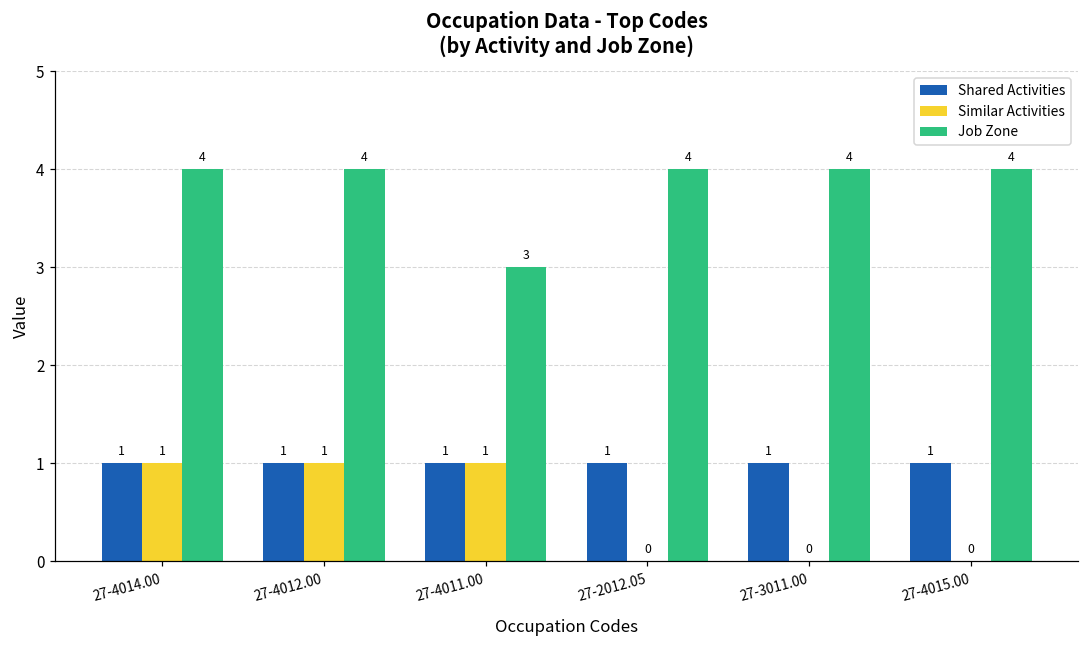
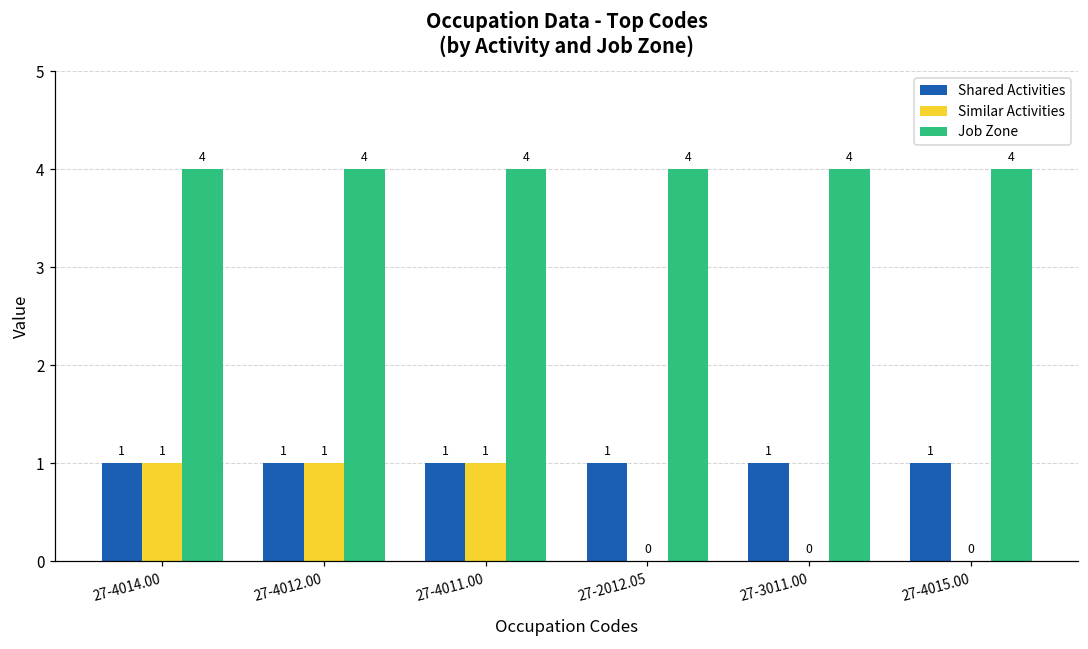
Job Zone, 27-4011.00: 3 -> 4
